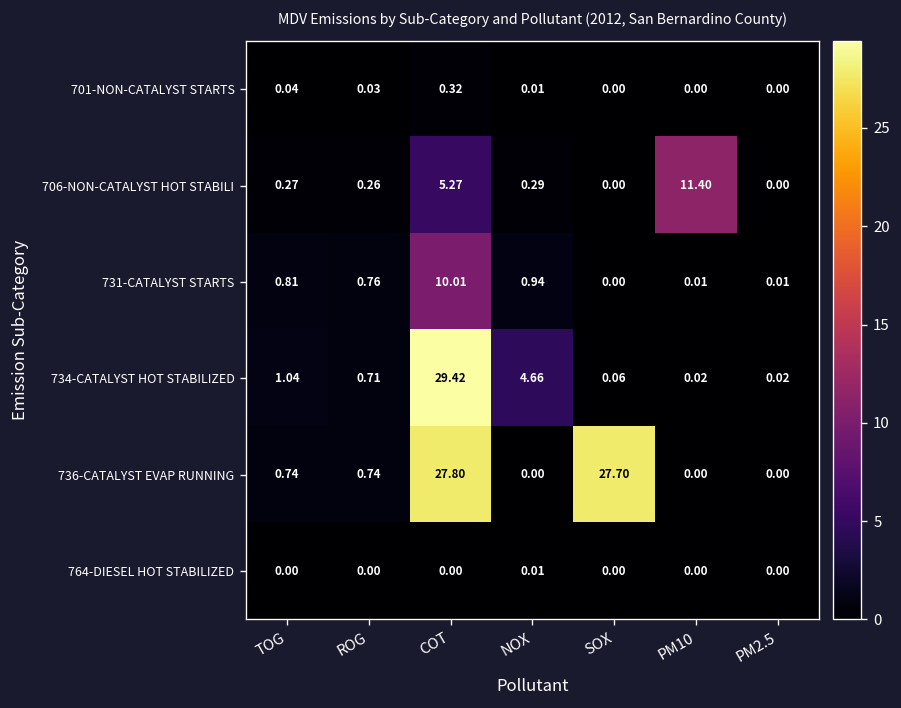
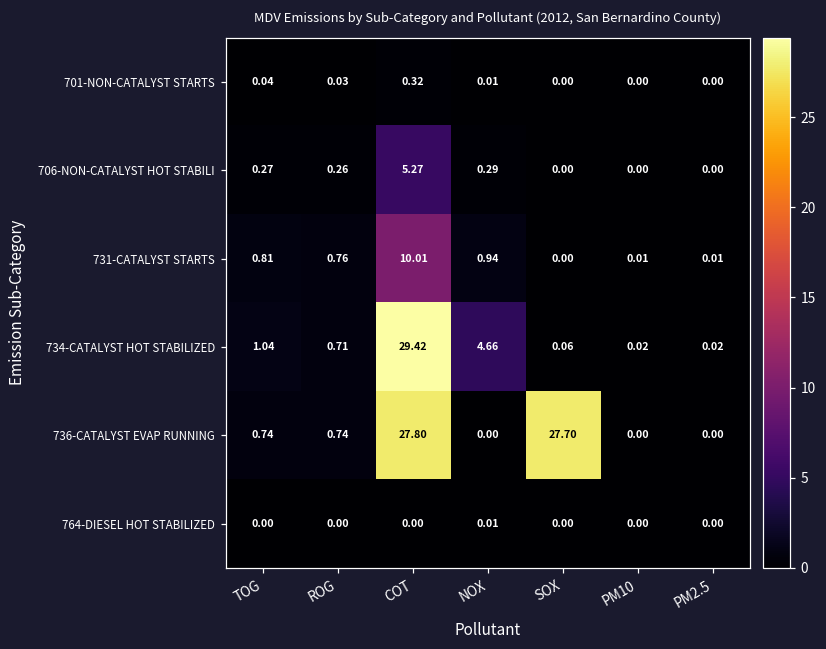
706-NON-CATALYST HOT STABILI, PM10: 11.40 -> 0.00
